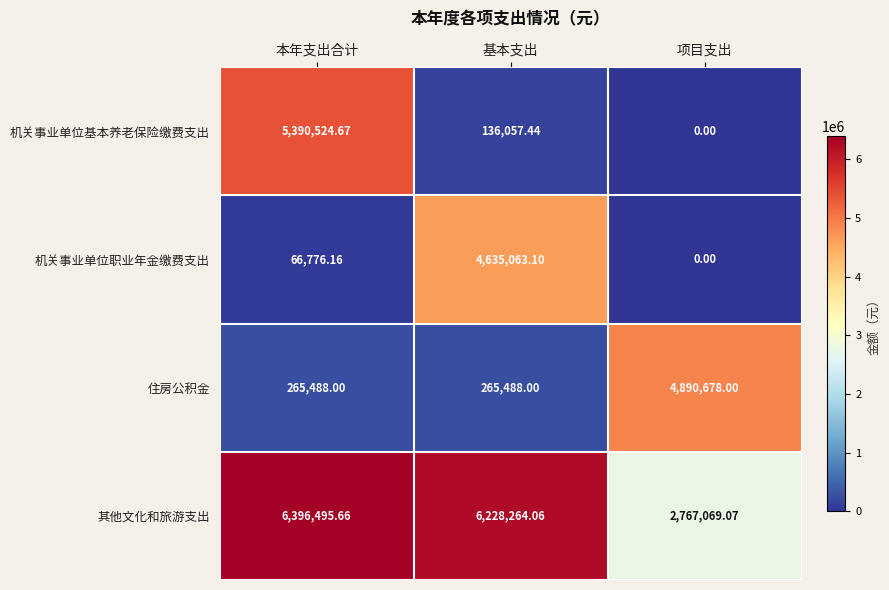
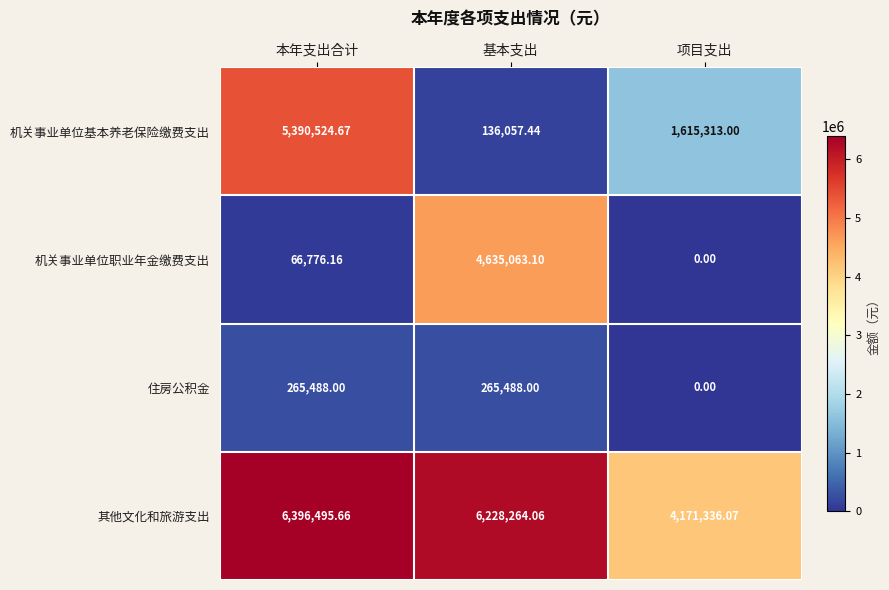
机关事业单位基本养老保险缴费支出, 项目支出: 0.00 -> 1,615,313.00
住房公积金, 项目支出: 4,890,678.00 -> 0.00
其他文化和旅游支出, 项目支出: 2,767,069.07 -> 4,171,336.07
